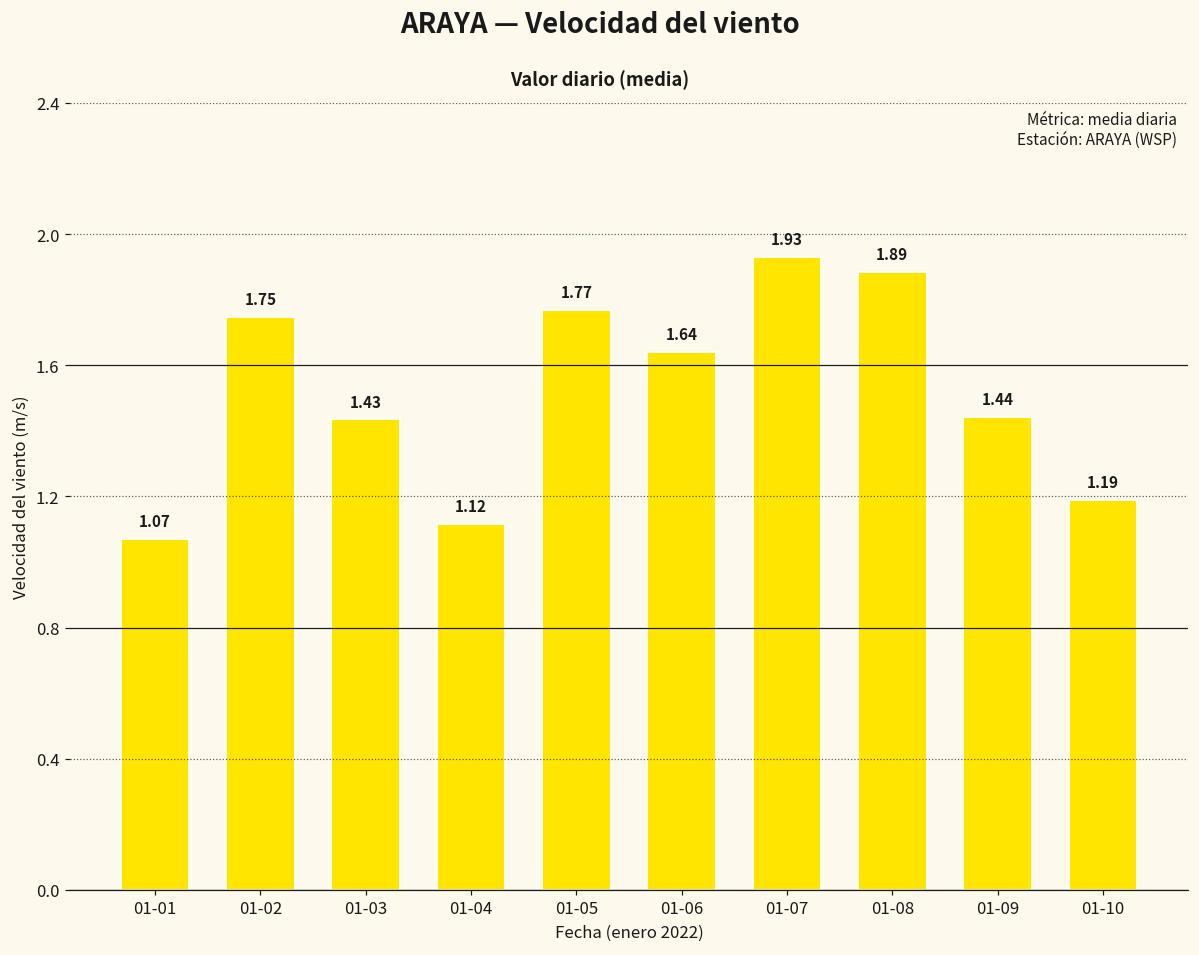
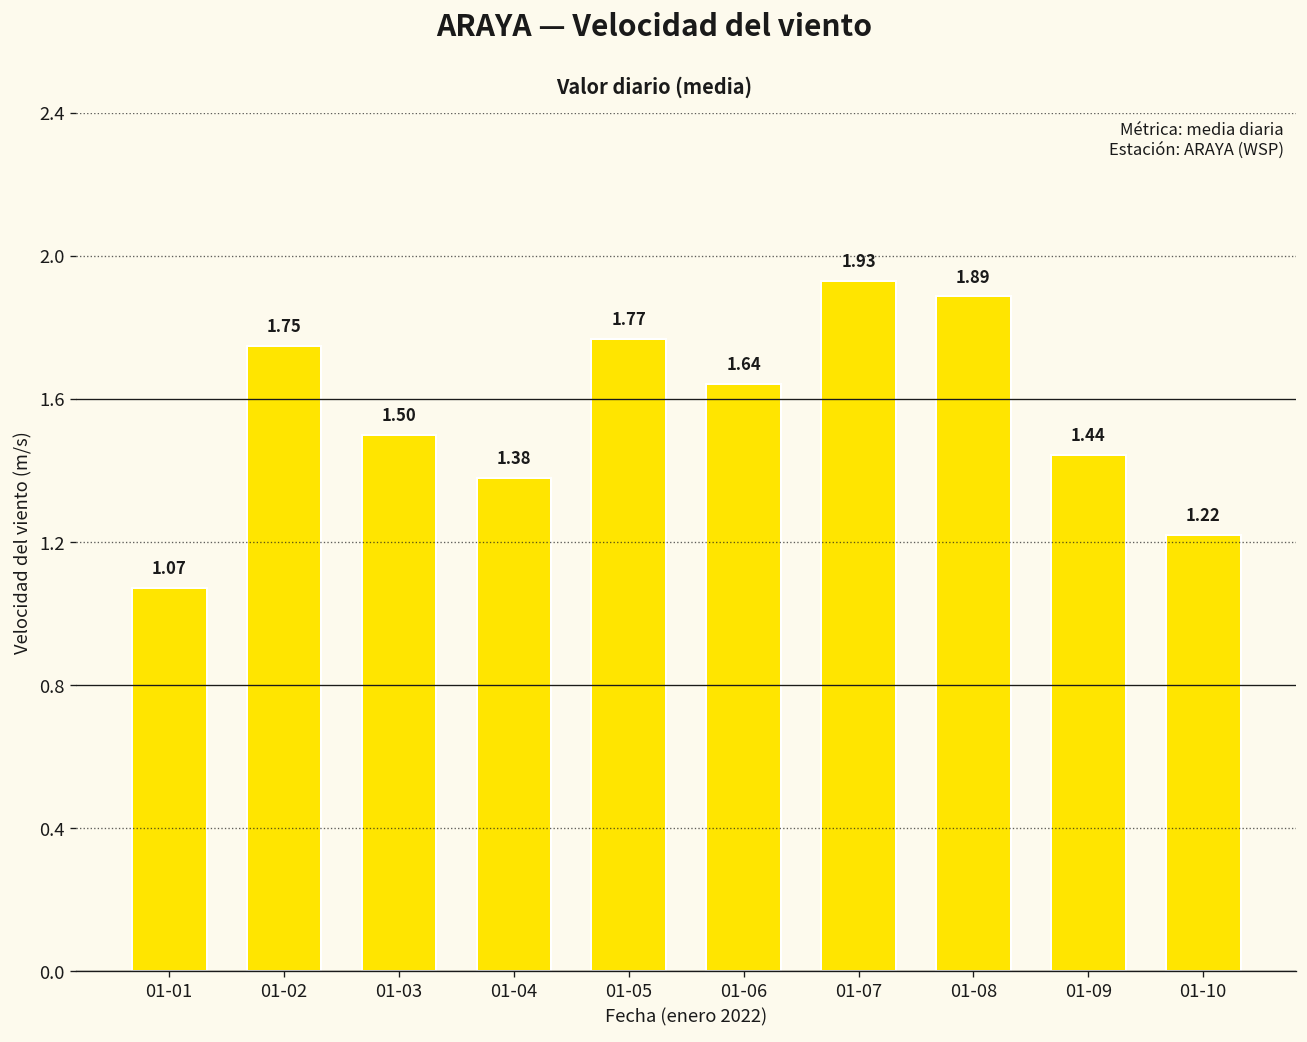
01-03: 1.43 -> 1.50
01-04: 1.12 -> 1.38
01-10: 1.19 -> 1.22
